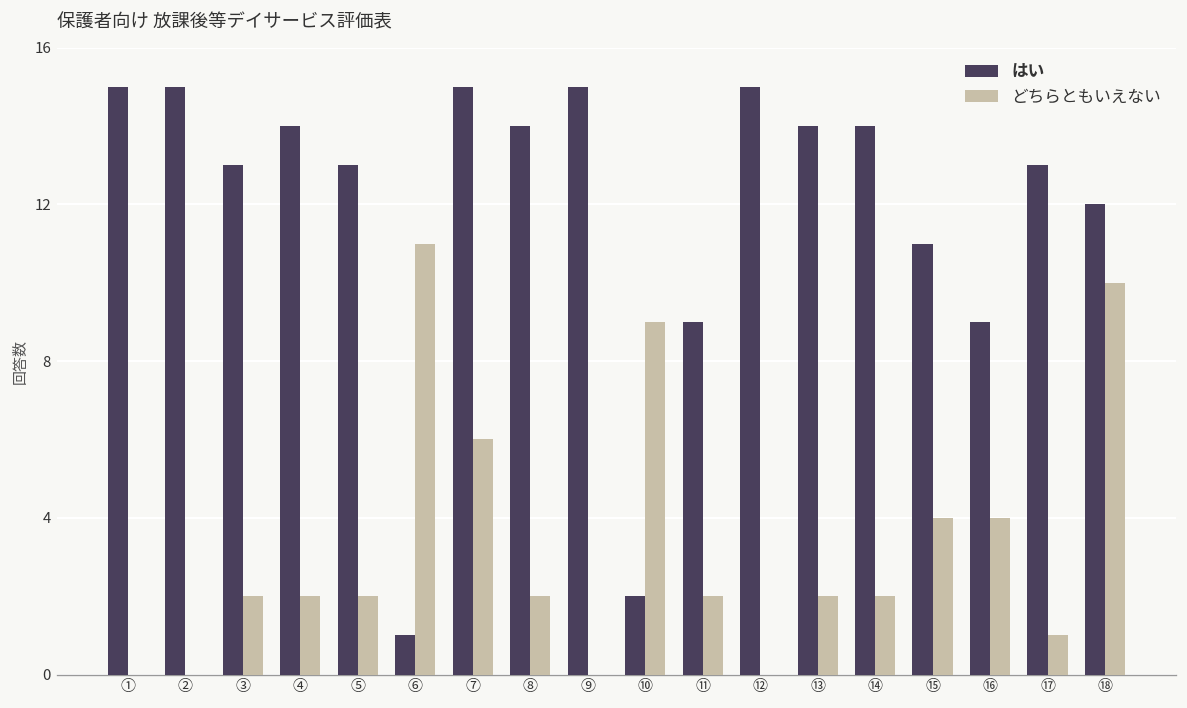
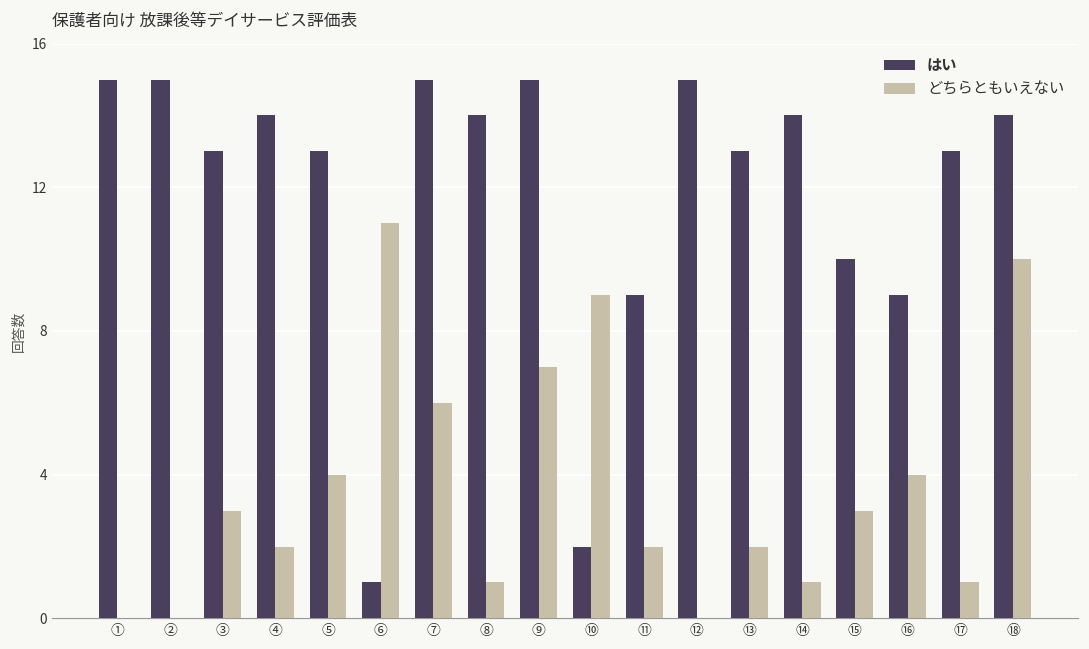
どちらともいえない, ③: 2 -> 3
どちらともいえない, ⑤: 2 -> 4
どちらともいえない, ⑧: 2 -> 1
どちらともいえない, ⑨: 0 -> 7
はい, ⑬: 14 -> 13
どちらともいえない, ⑭: 2 -> 1
はい, ⑮: 11 -> 10
どちらともいえない, ⑮: 4 -> 3
はい, ⑱: 12 -> 14
